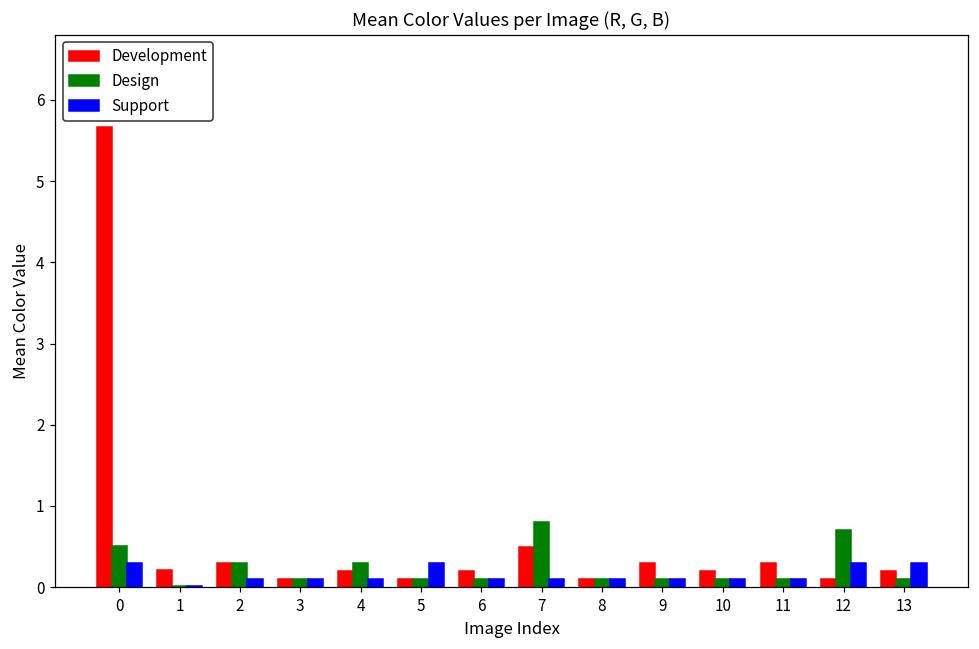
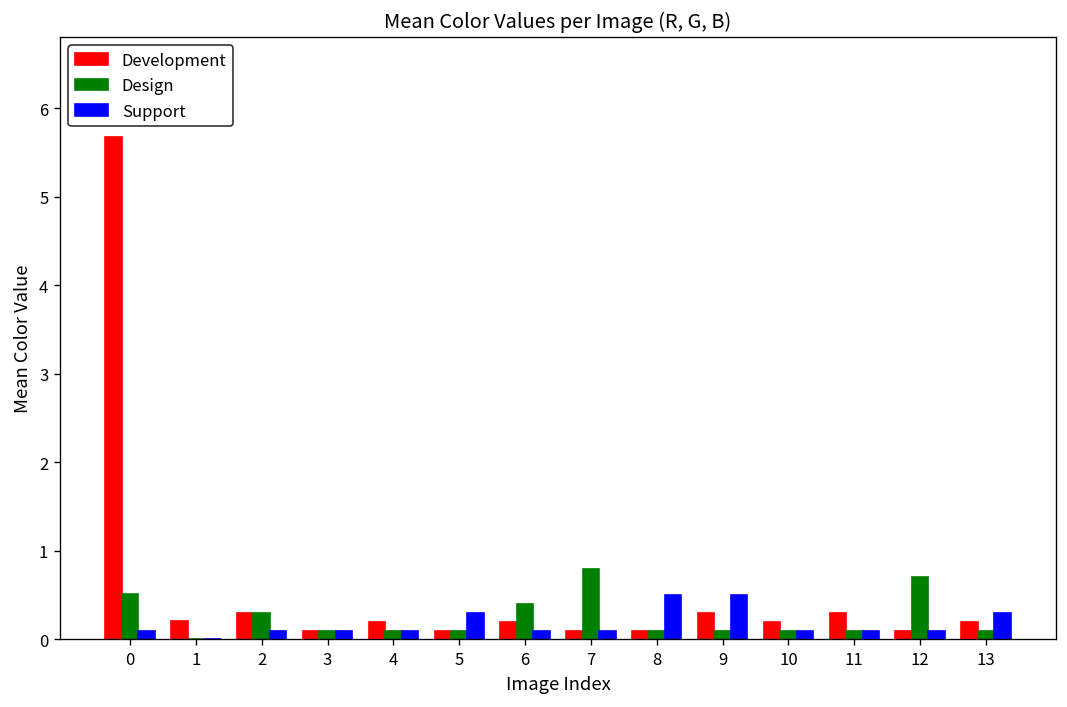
Support, 0: 0.3 -> 0.1
Design, 4: 0.3 -> 0.1
Design, 6: 0.1 -> 0.4
Development, 7: 0.5 -> 0.1
Support, 8: 0.1 -> 0.5
Support, 9: 0.1 -> 0.5
Support, 12: 0.3 -> 0.1
